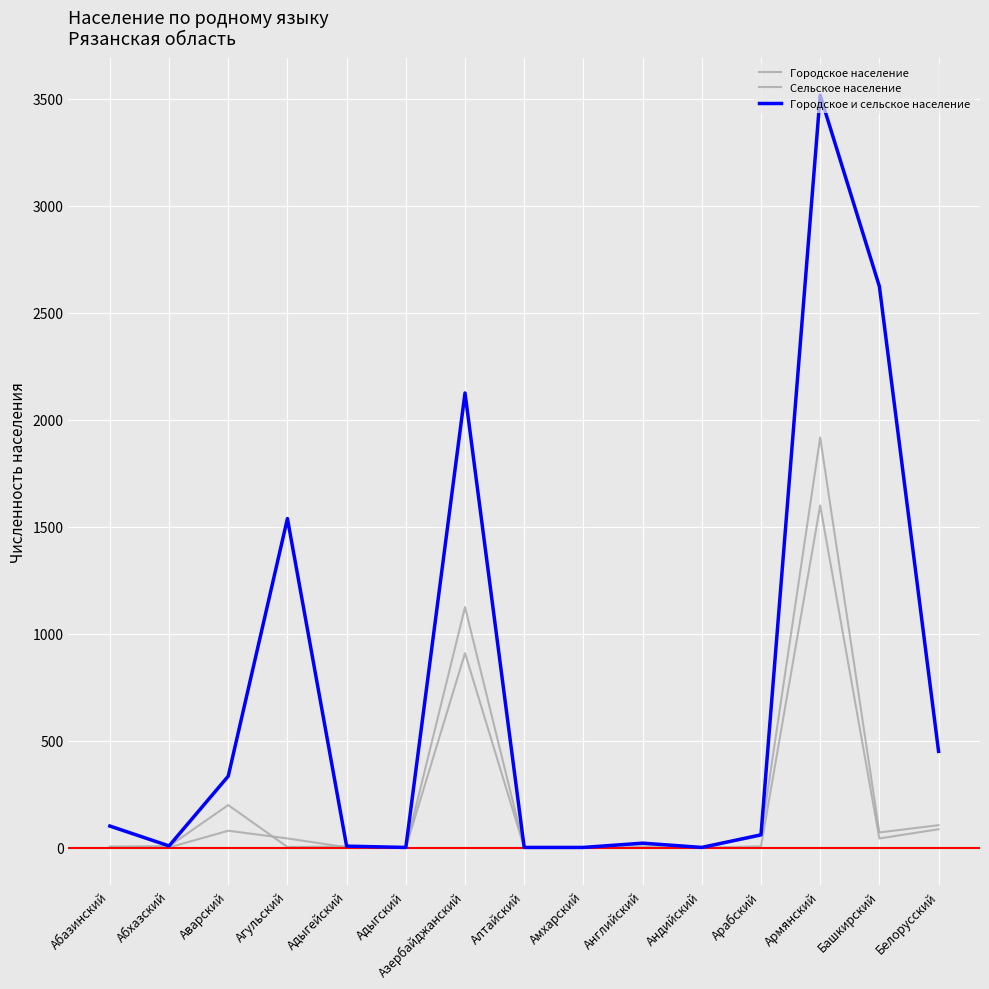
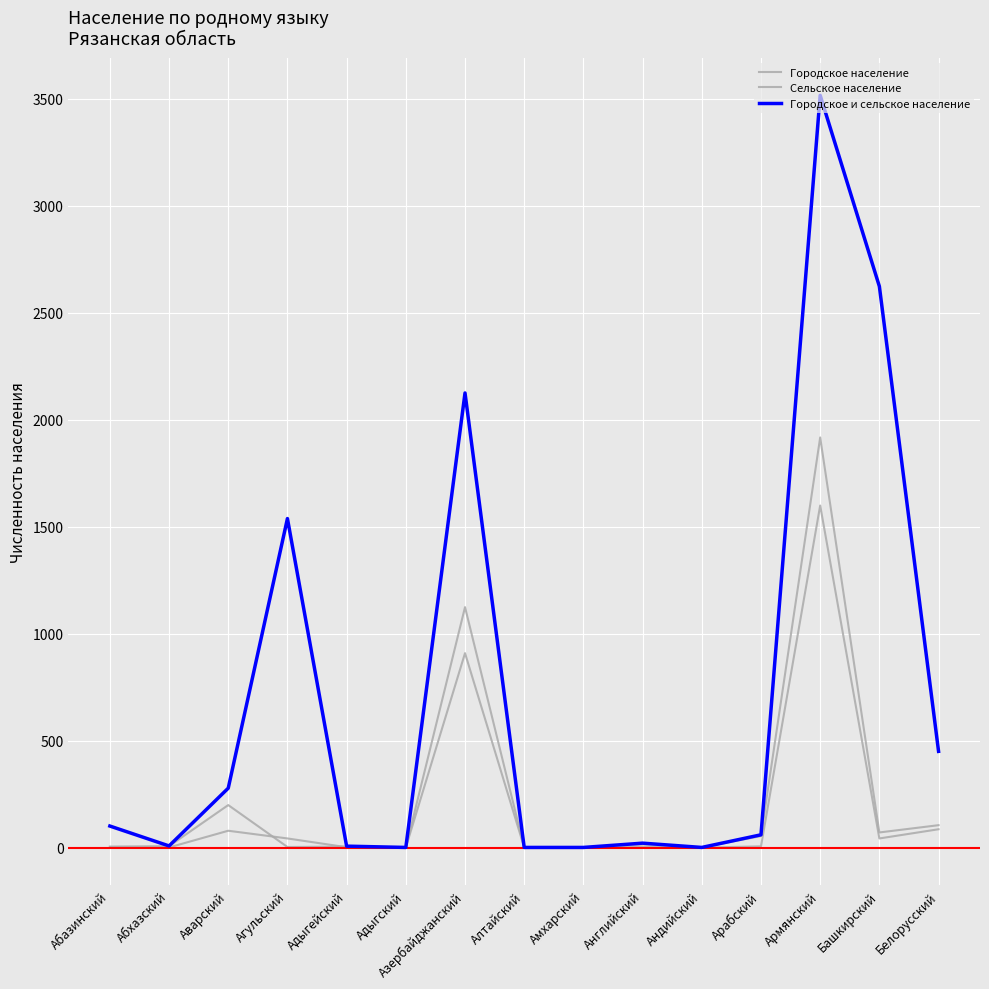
Городское и сельское население, Аварский: 330 -> 280
